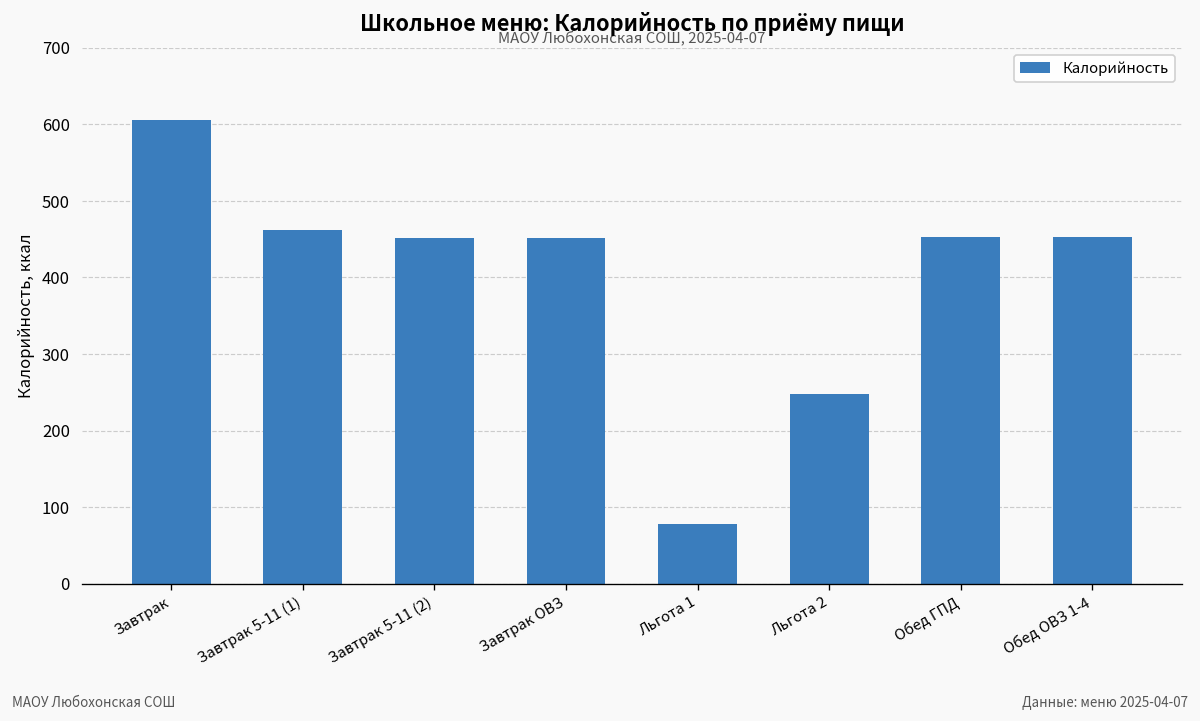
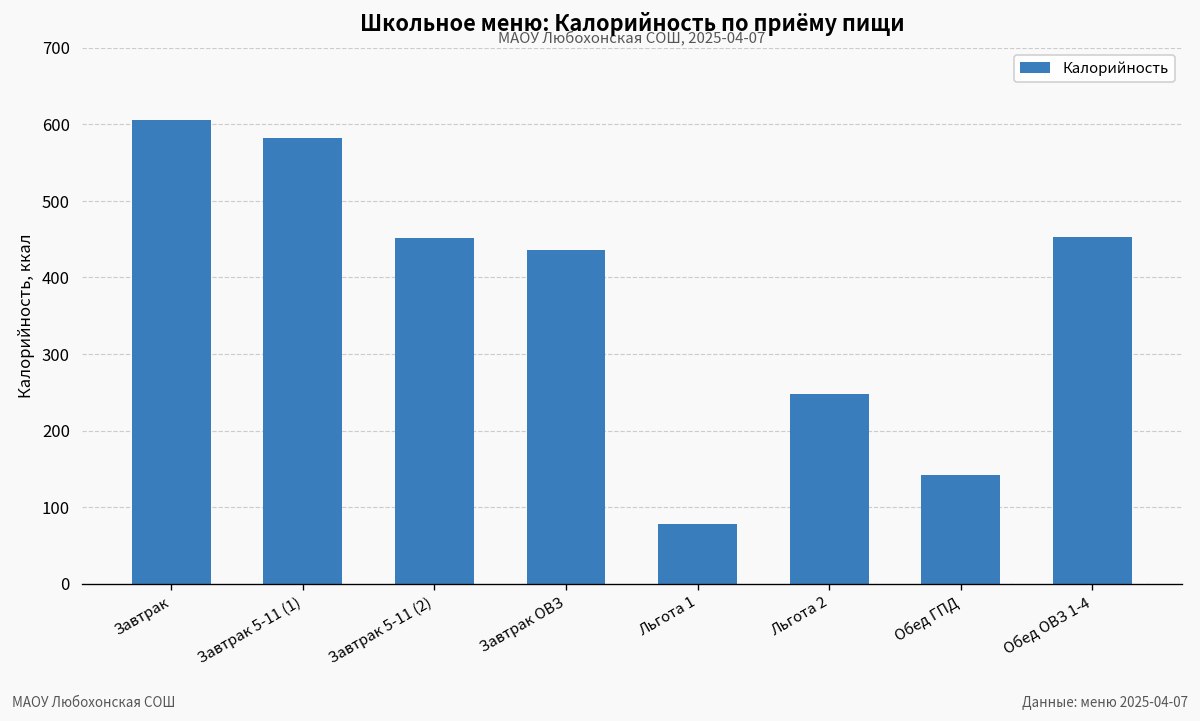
Завтрак 5-11 (1): 460 -> 580
Завтрак ОВЗ: 450 -> 440
Обед ГПД: 450 -> 140
